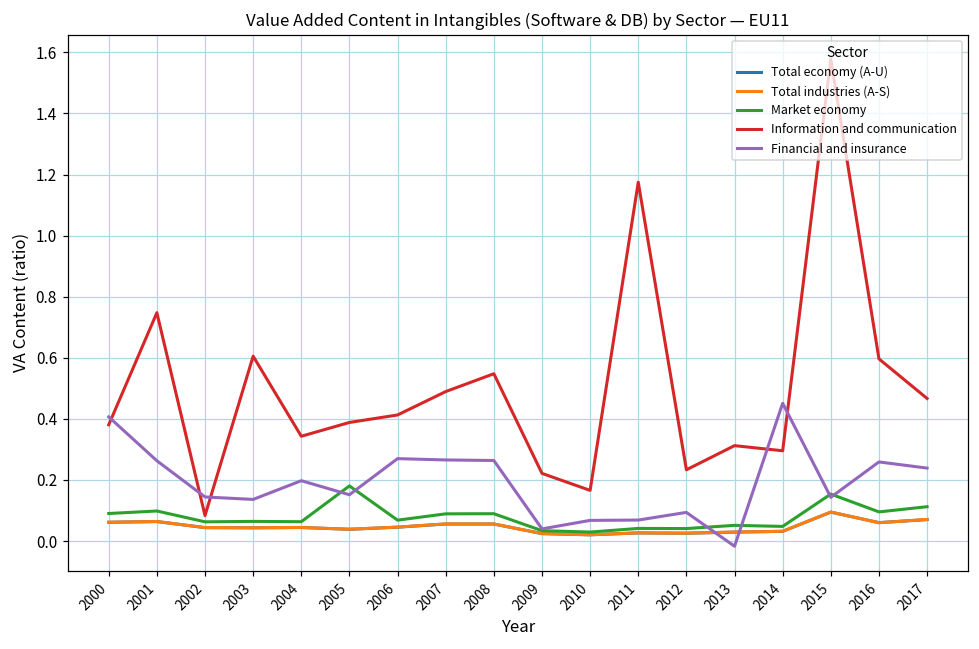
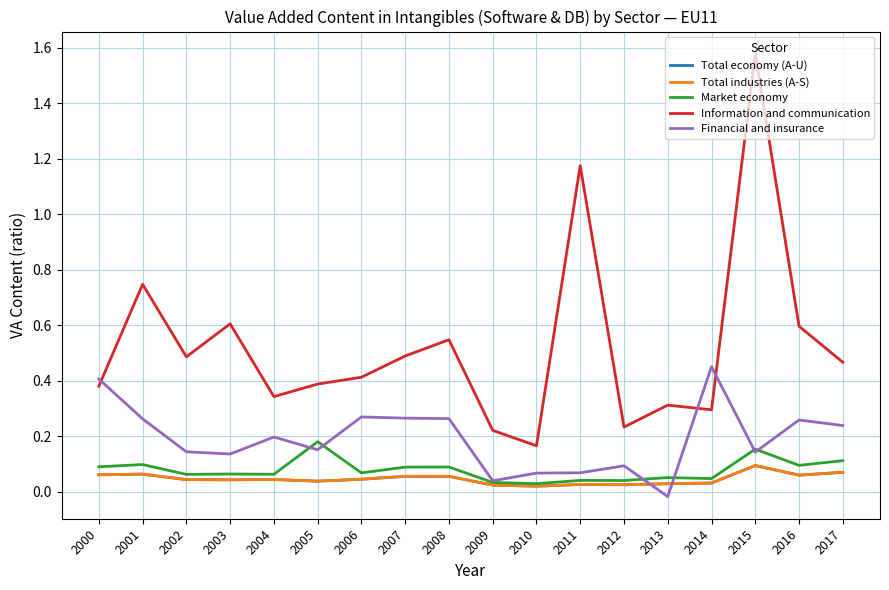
Information and communication, 2002: 0.08 -> 0.49
